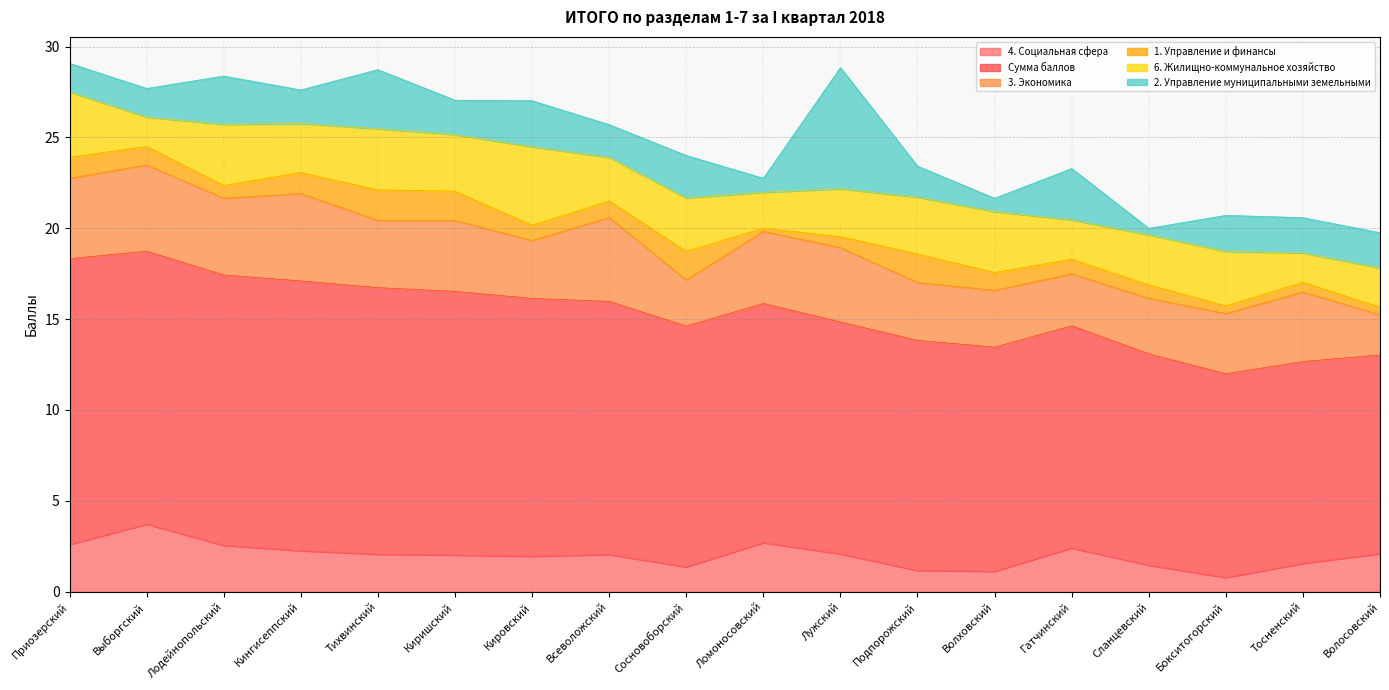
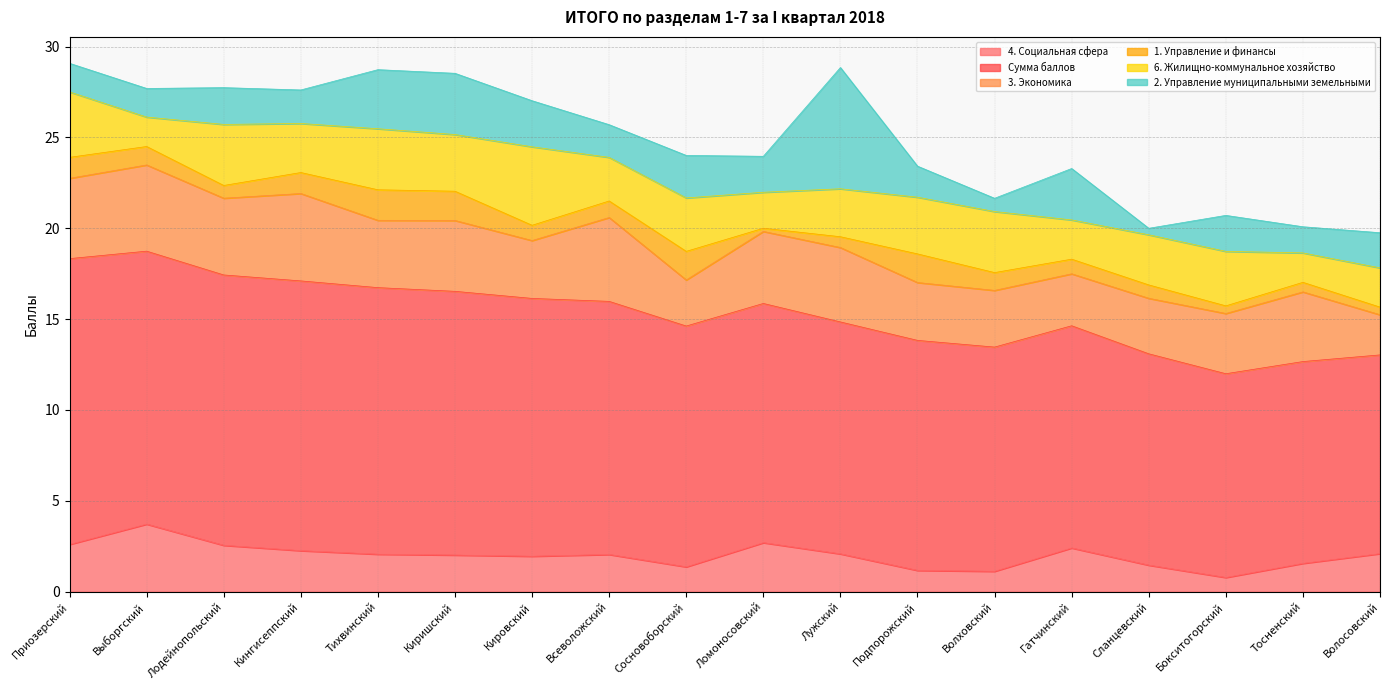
2. Управление муниципальными земельными, Лодейнопольский: 2.7 -> 2.0
2. Управление муниципальными земельными, Киришский: 1.9 -> 3.4
2. Управление муниципальными земельными, Ломоносовский: 0.8 -> 2.0
2. Управление муниципальными земельными, Тосненский: 1.9 -> 1.4
